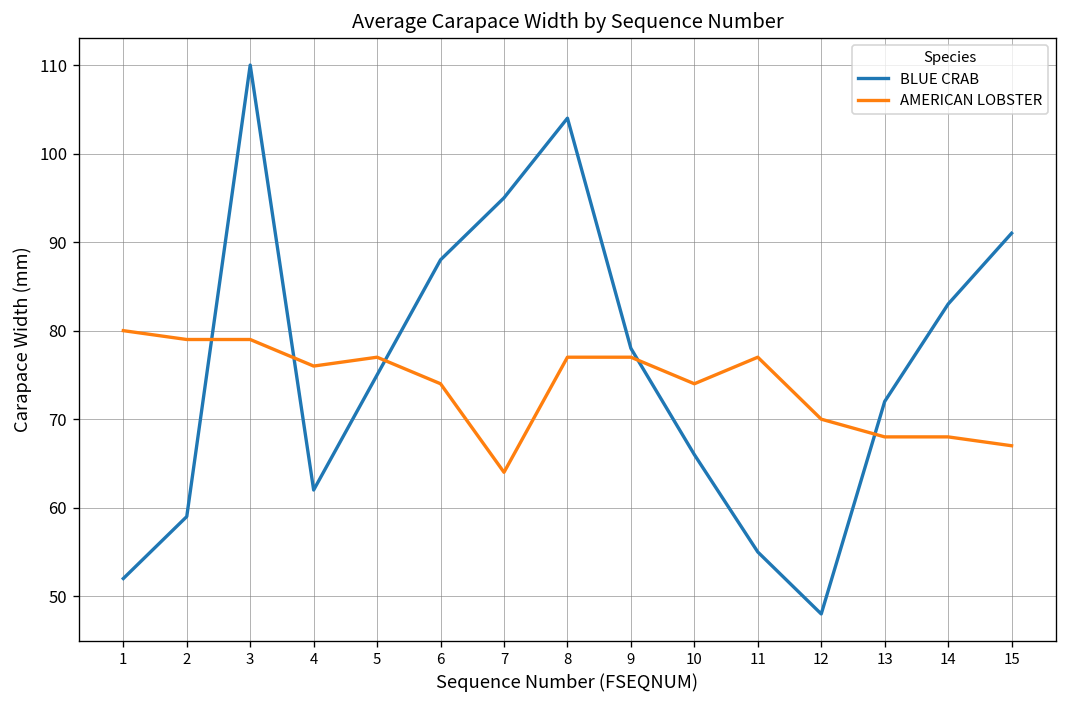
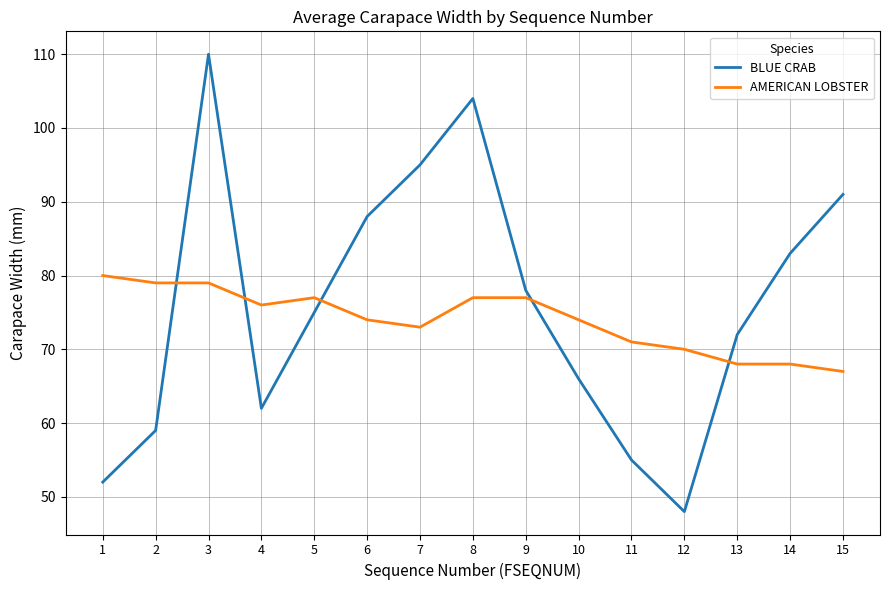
AMERICAN LOBSTER, 7: 64 -> 73
AMERICAN LOBSTER, 11: 77 -> 71
